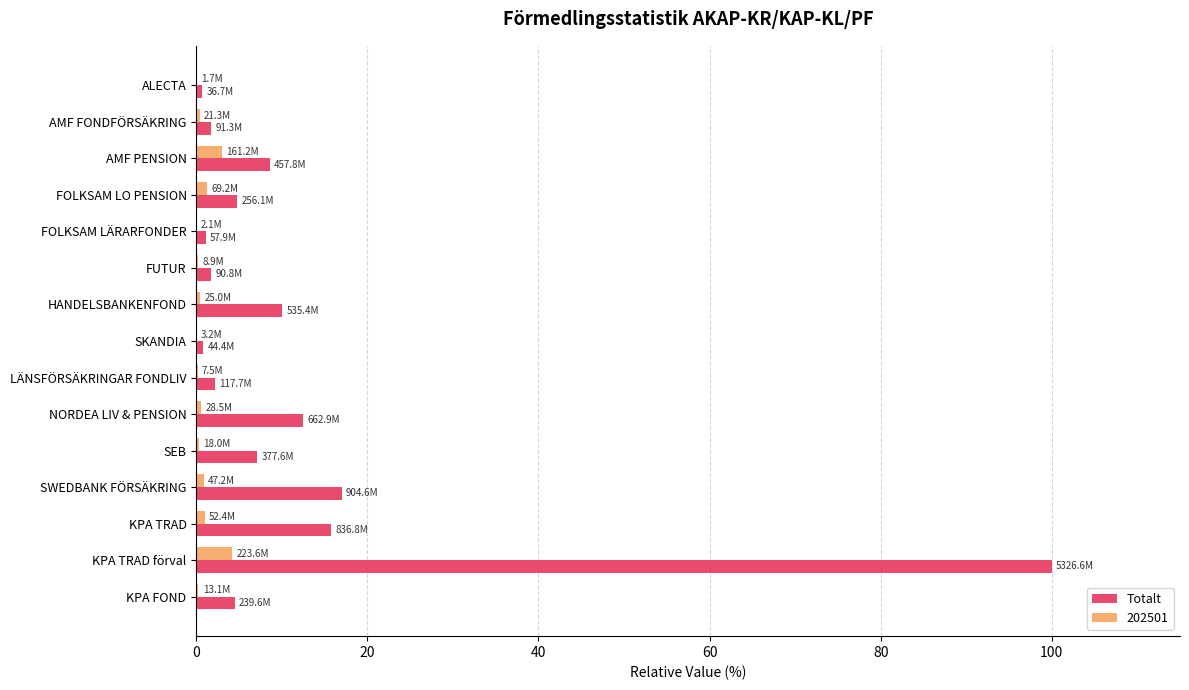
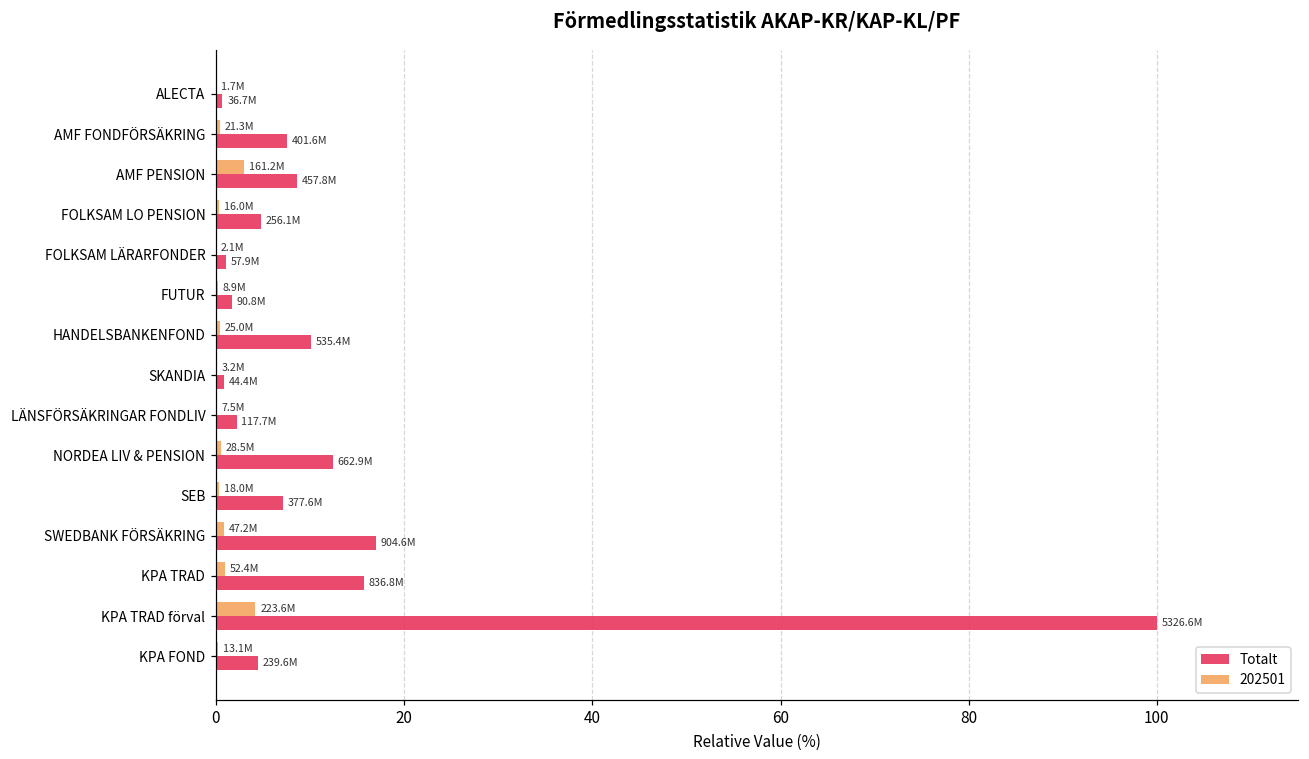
Totalt, AMF FONDFÖRSÄKRING: 91.3M -> 401.6M
202501, FOLKSAM LO PENSION: 69.2M -> 16.0M
